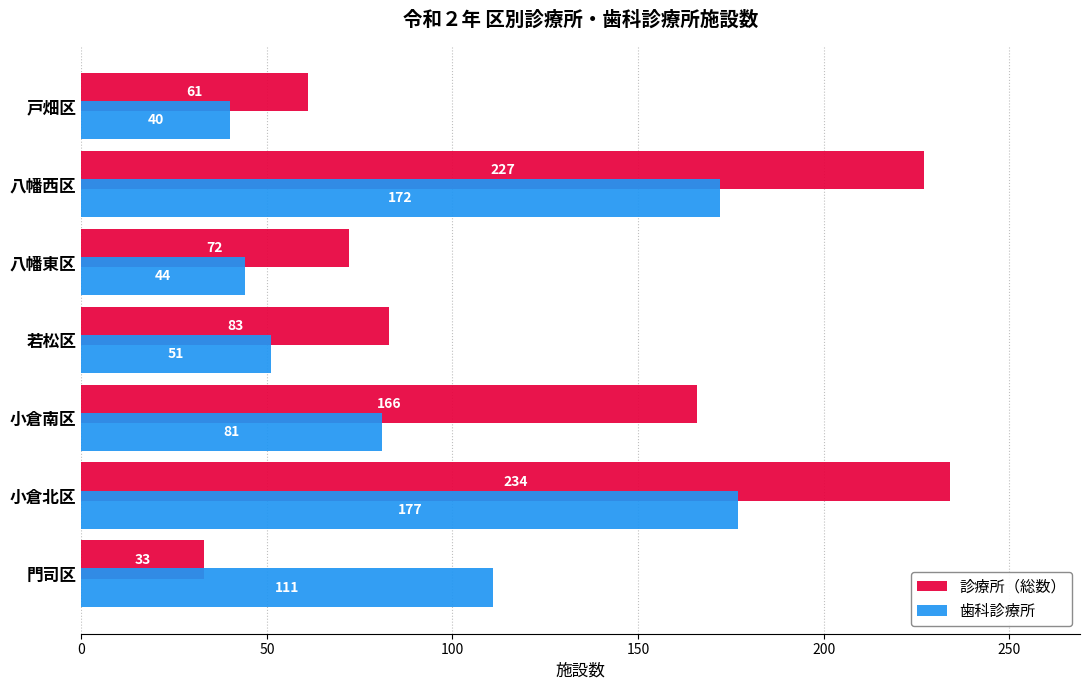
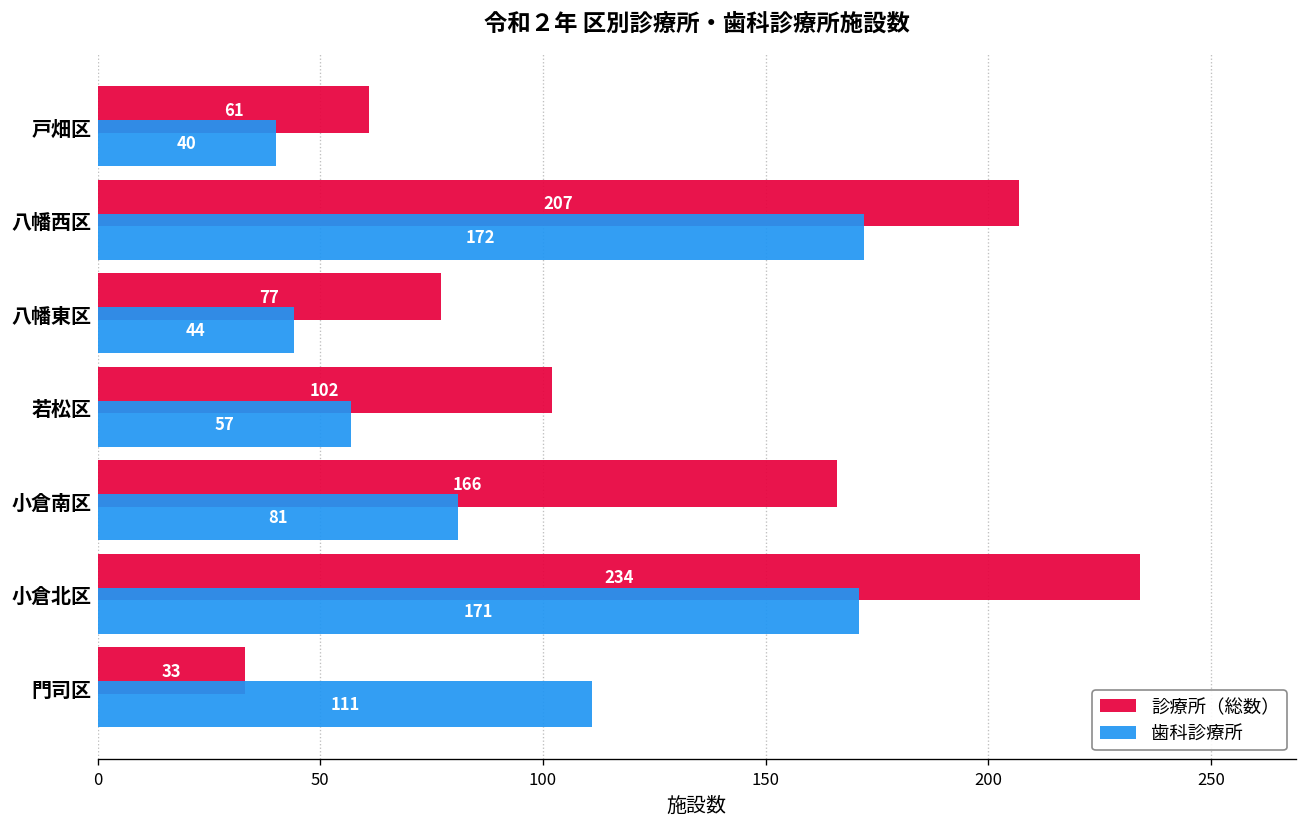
診療所（総数）, 八幡西区: 227 -> 207
診療所（総数）, 八幡東区: 72 -> 77
診療所（総数）, 若松区: 83 -> 102
歯科診療所, 若松区: 51 -> 57
歯科診療所, 小倉北区: 177 -> 171
